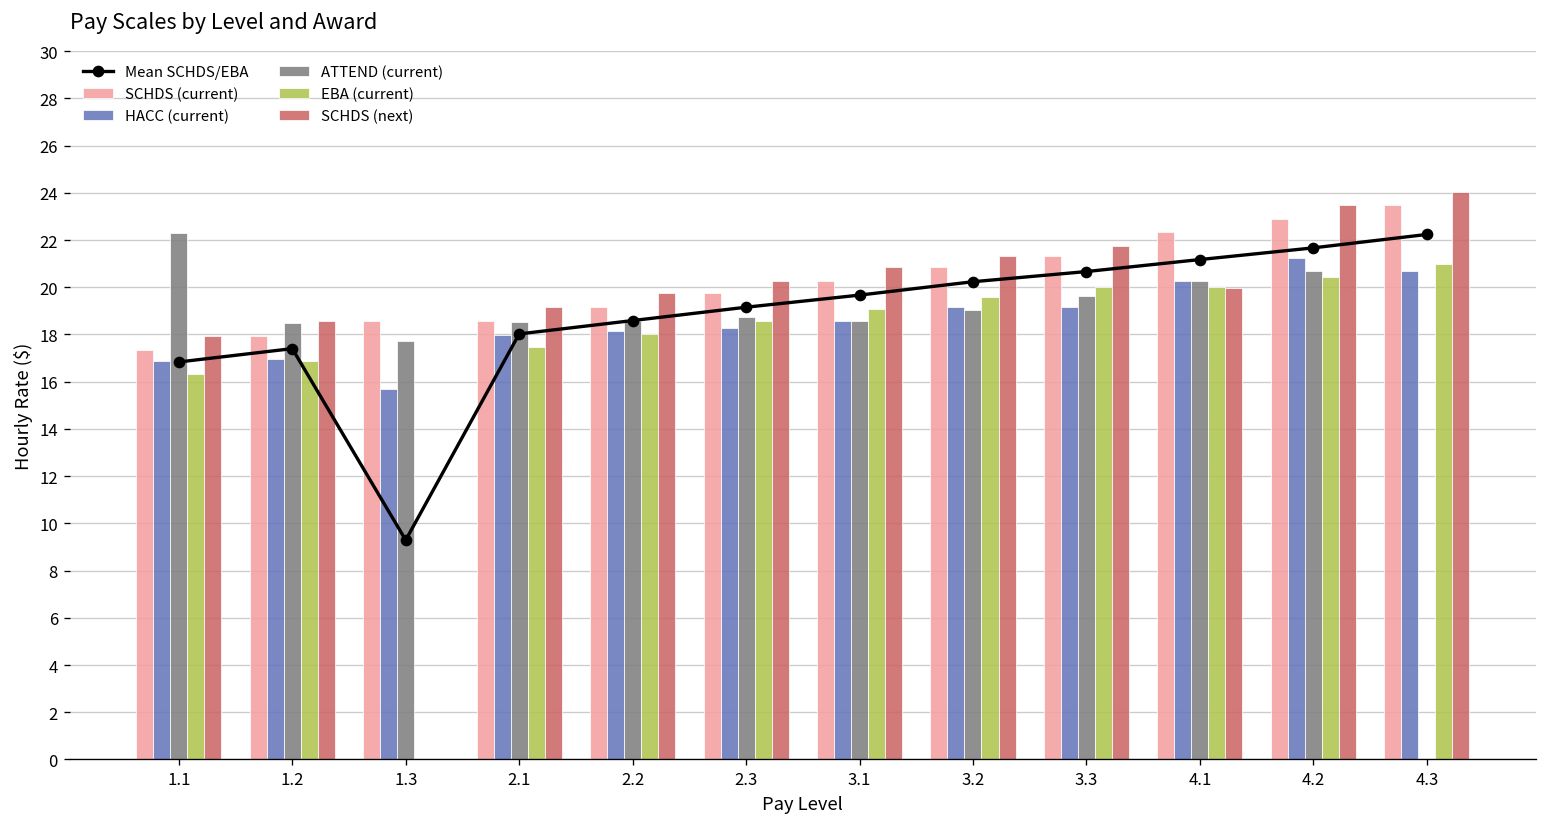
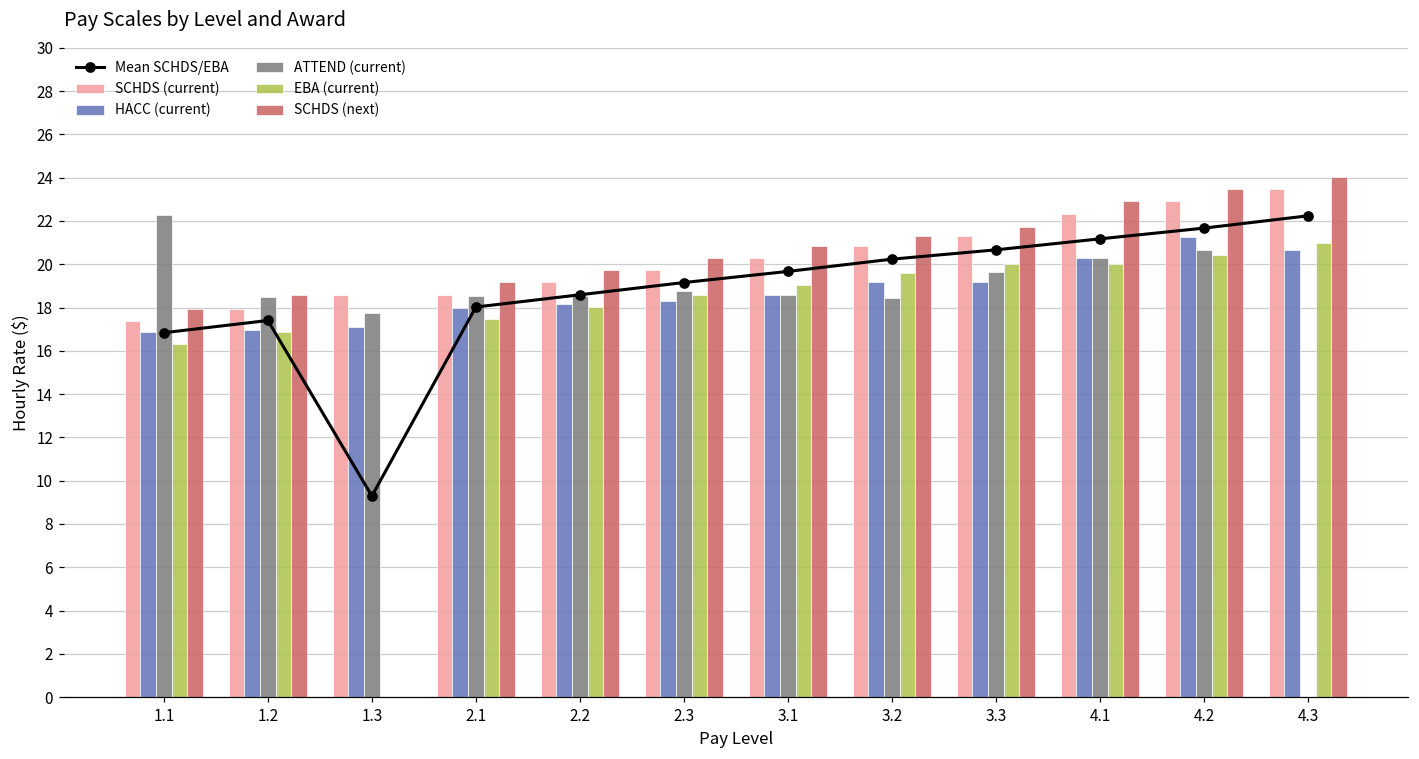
HACC (current), 1.3: 15.7 -> 17.1
ATTEND (current), 3.2: 19.1 -> 18.5
SCHDS (next), 4.1: 20.0 -> 22.9
